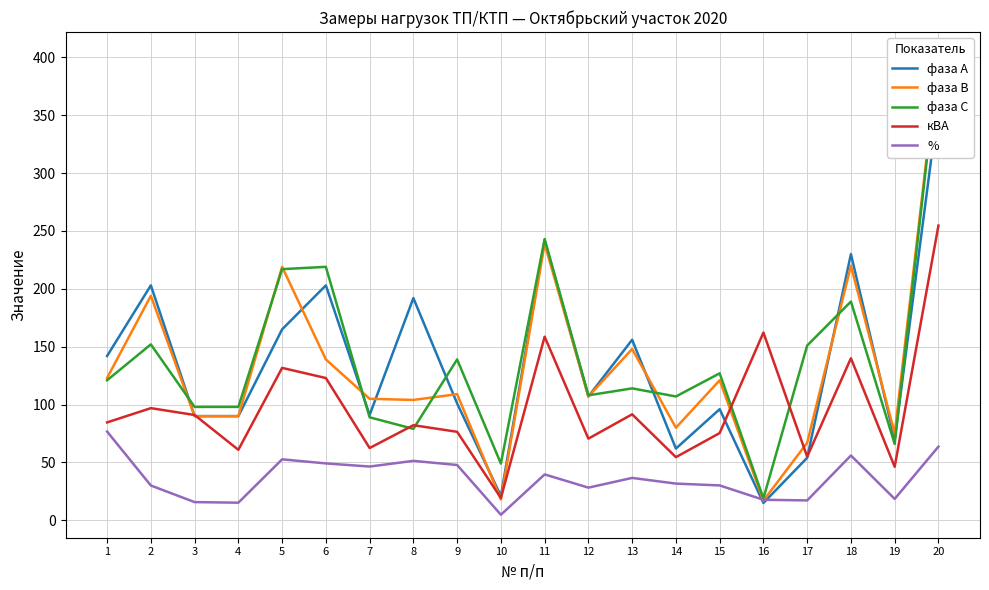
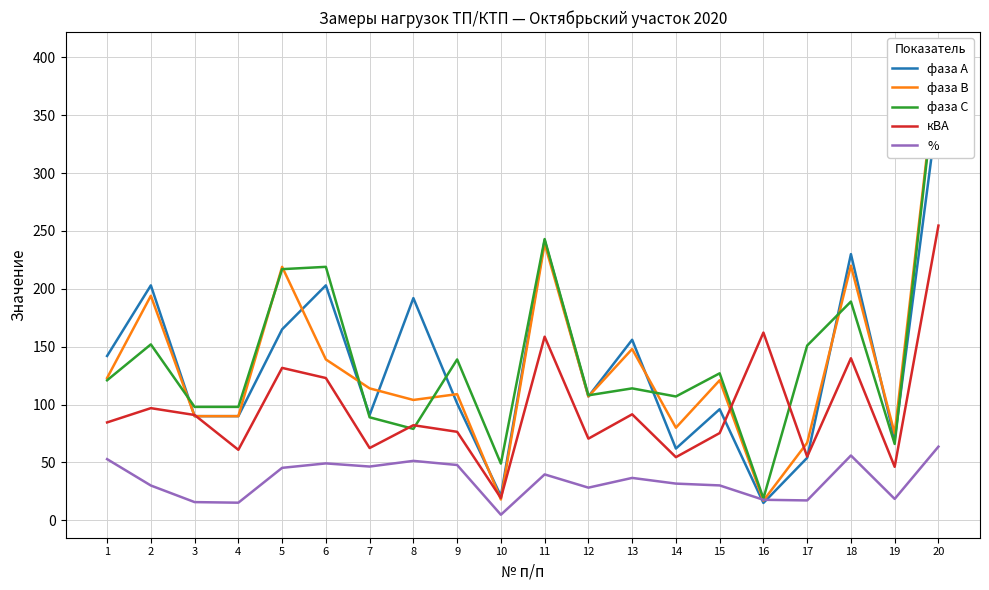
%, 1: 77 -> 53
%, 5: 53 -> 45
фаза В, 7: 105 -> 114
